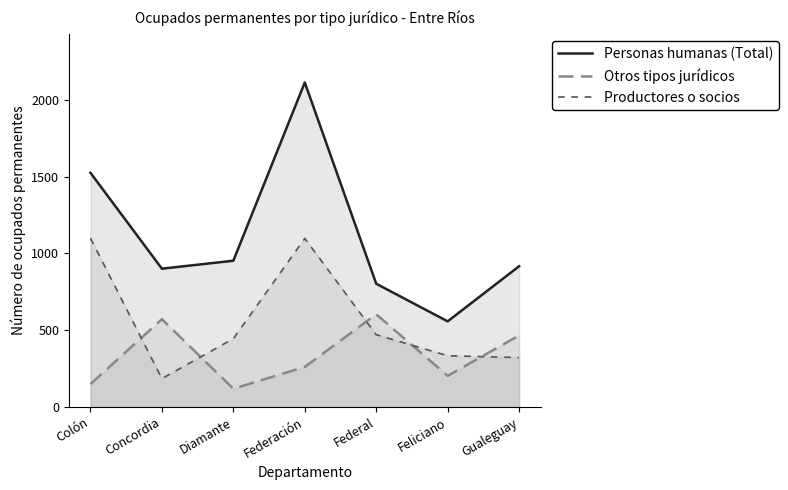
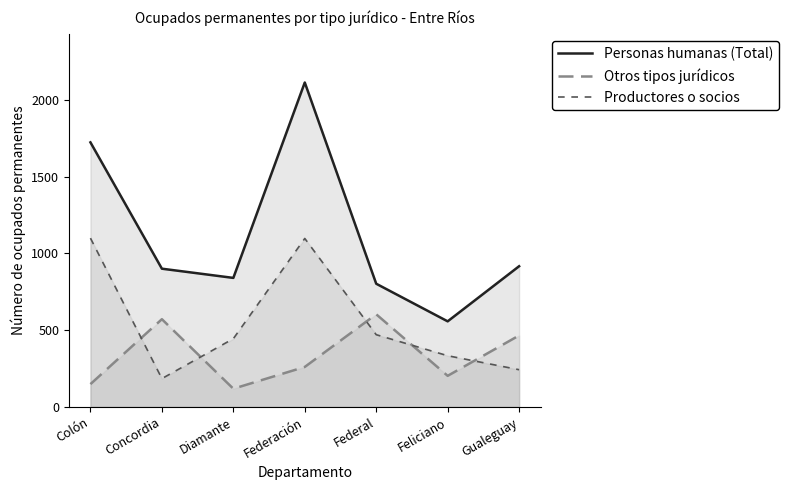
Personas humanas (Total), Colón: 1530 -> 1720
Personas humanas (Total), Diamante: 950 -> 840
Productores o socios, Gualeguay: 320 -> 240
